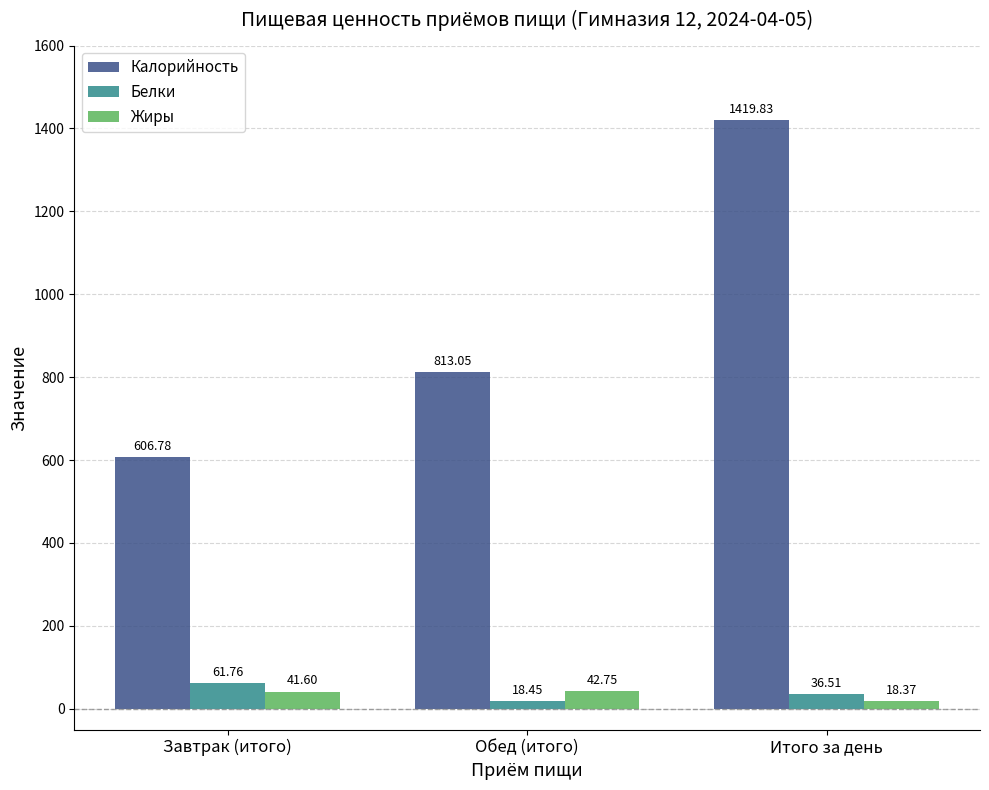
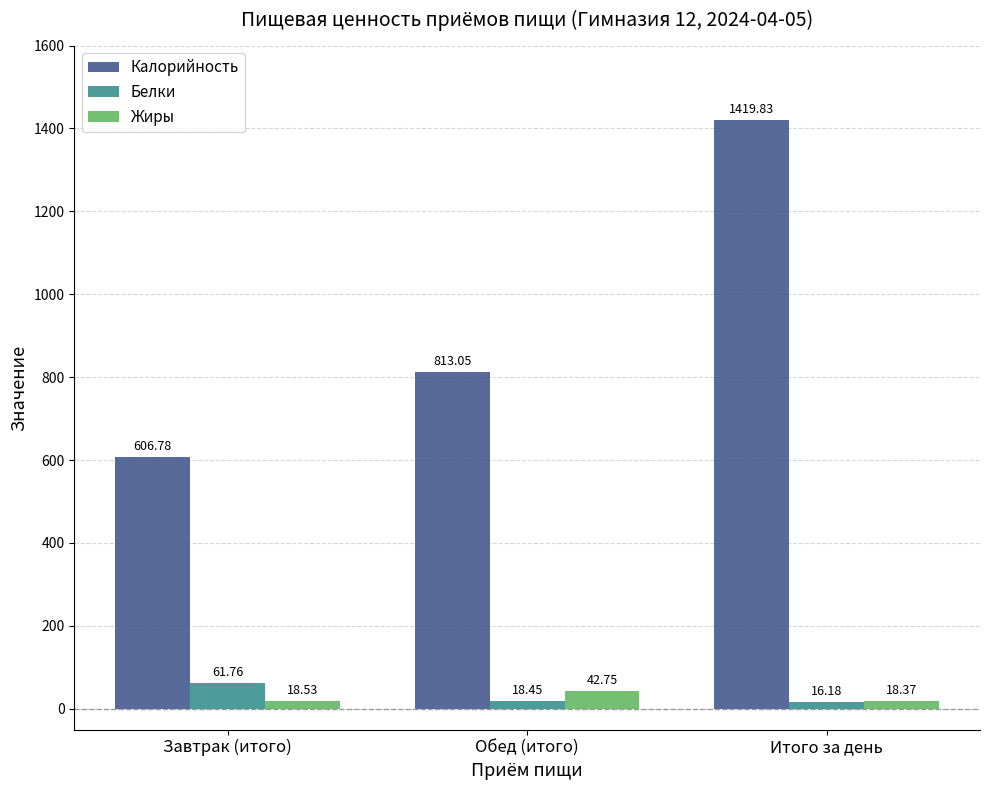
Жиры, Завтрак (итого): 41.60 -> 18.53
Белки, Итого за день: 36.51 -> 16.18
